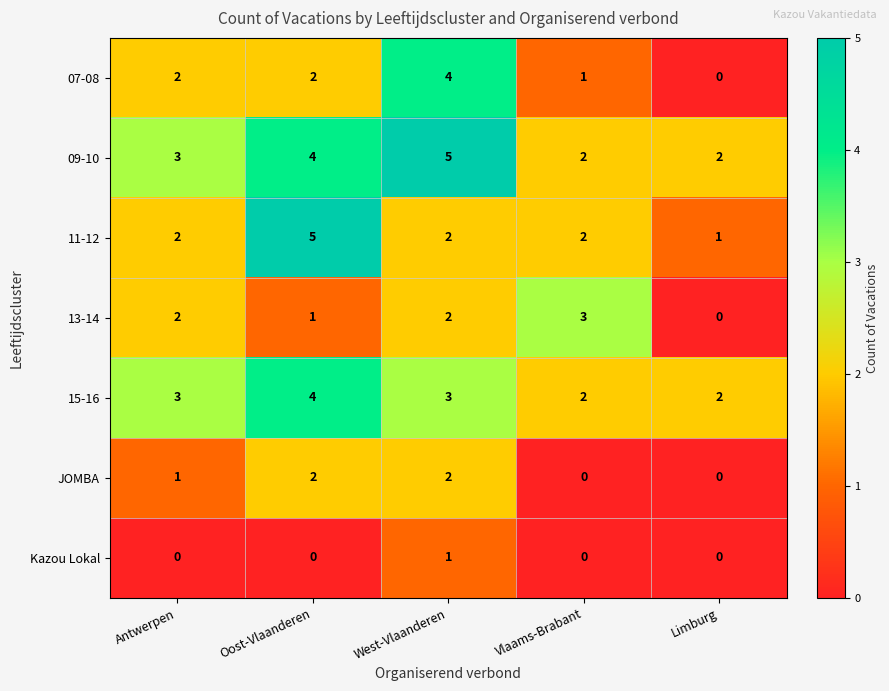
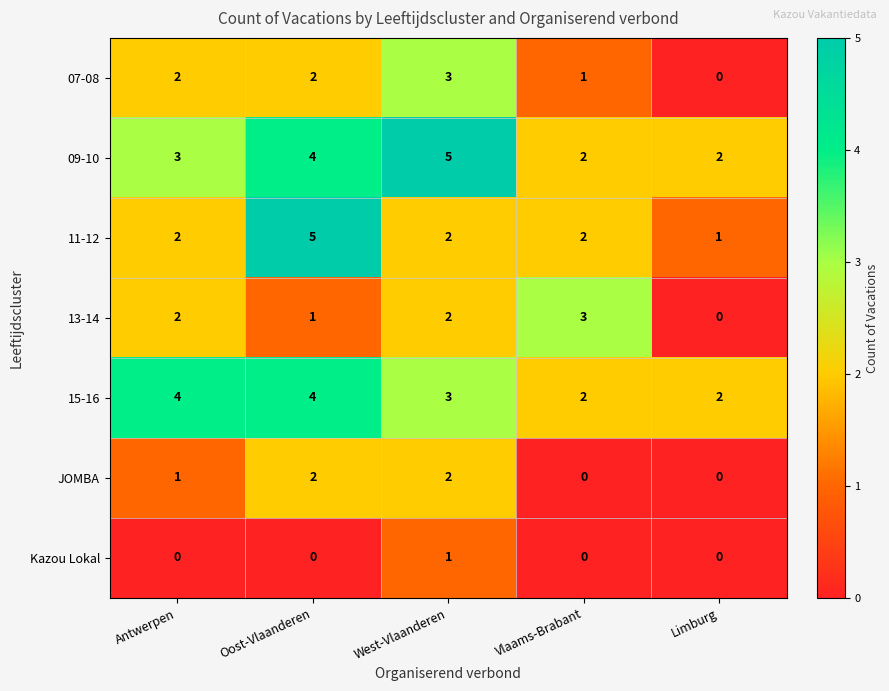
07-08, West-Vlaanderen: 4 -> 3
15-16, Antwerpen: 3 -> 4
